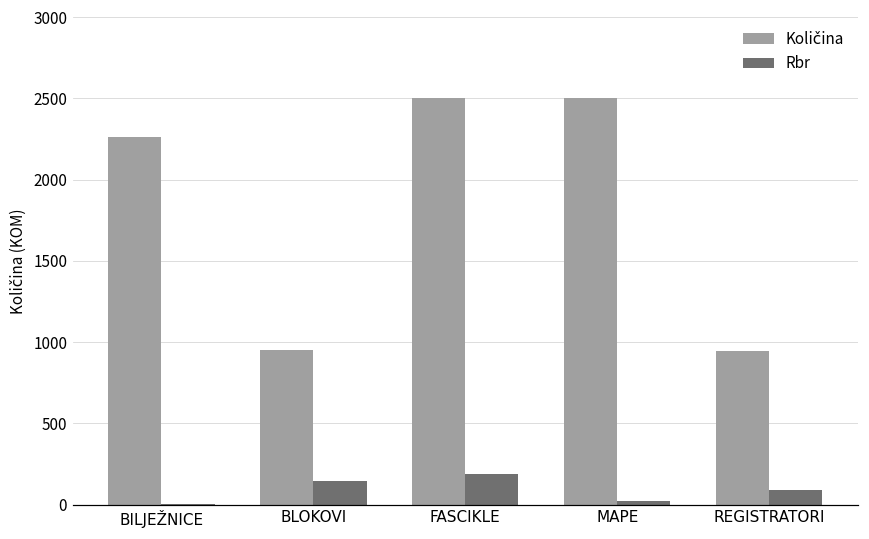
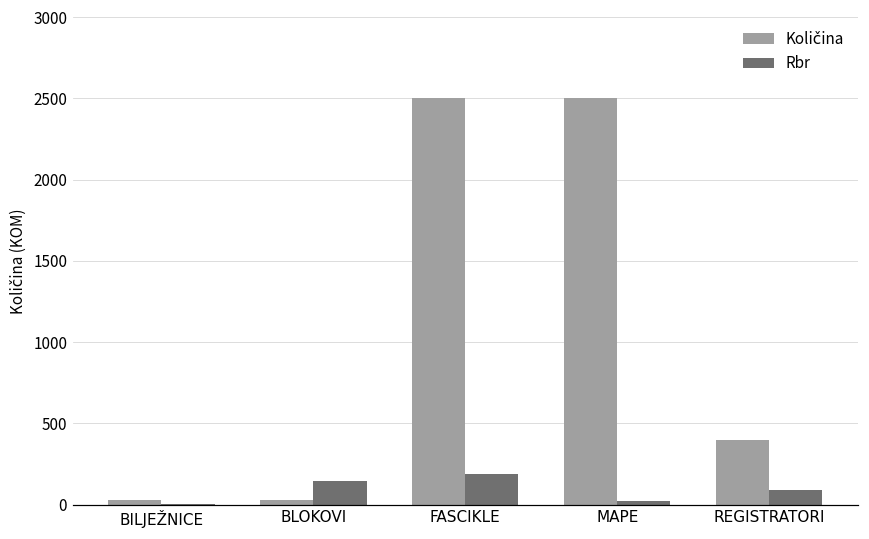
Količina, BILJEŽNICE: 2260 -> 30
Količina, BLOKOVI: 950 -> 30
Količina, REGISTRATORI: 940 -> 400
